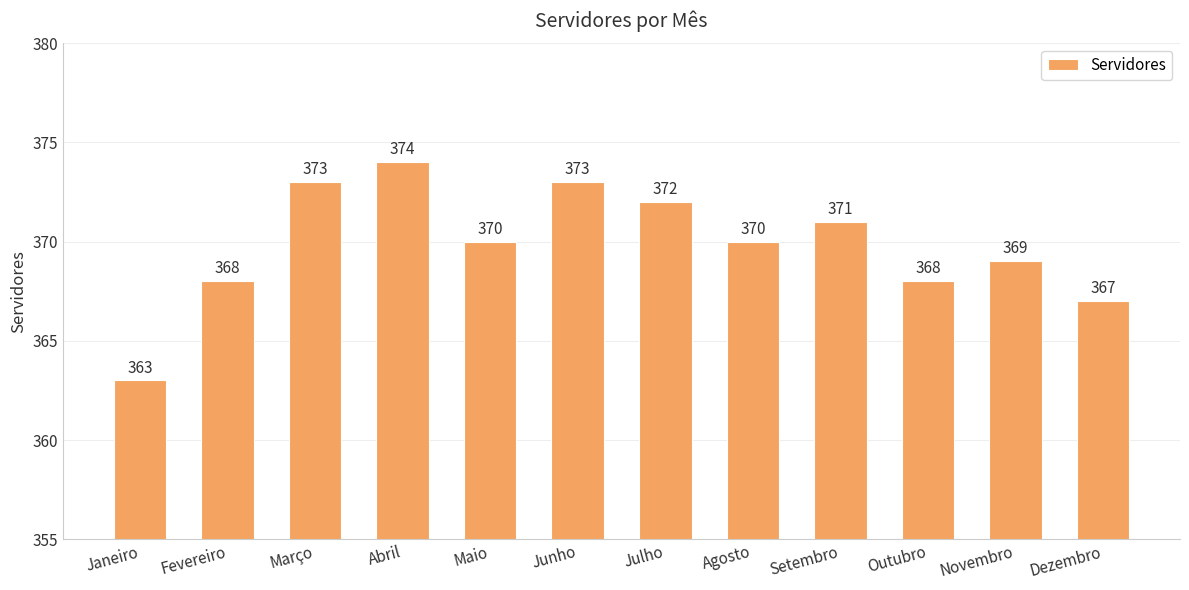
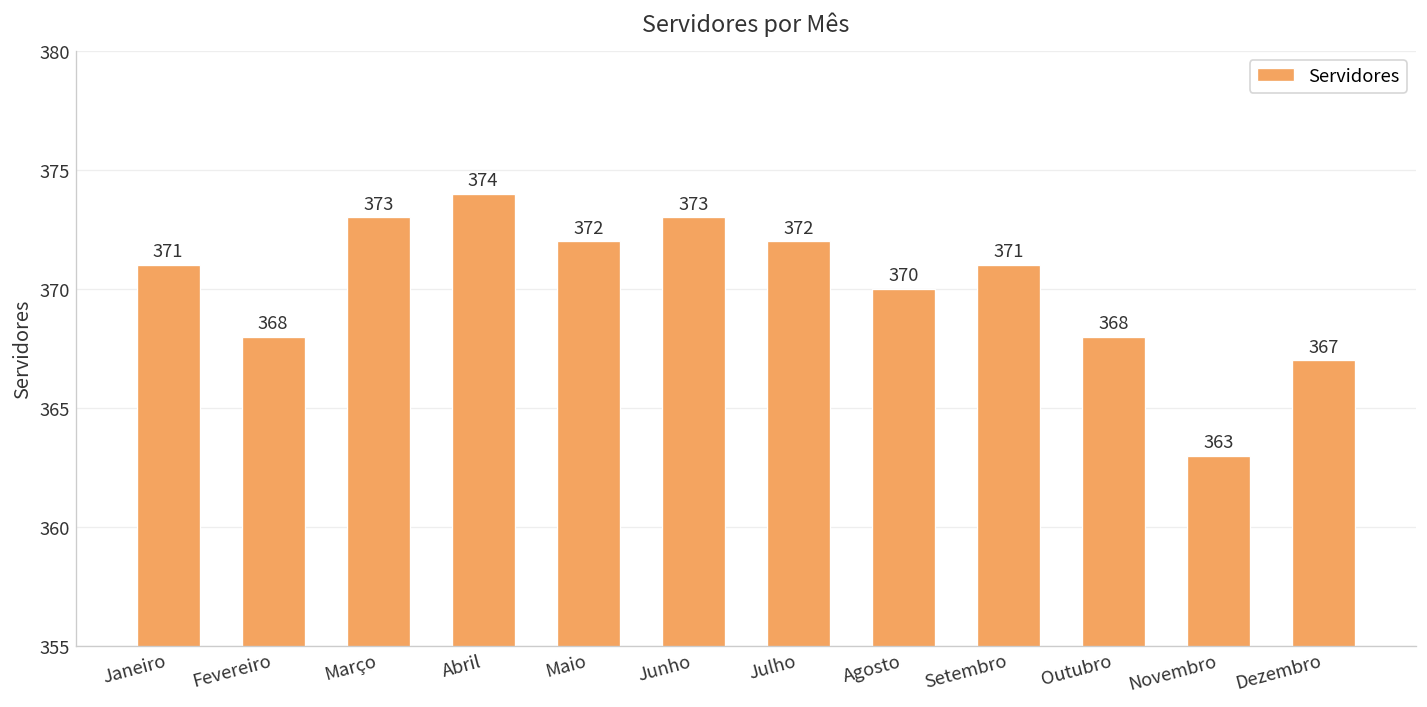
Janeiro: 363 -> 371
Maio: 370 -> 372
Novembro: 369 -> 363
